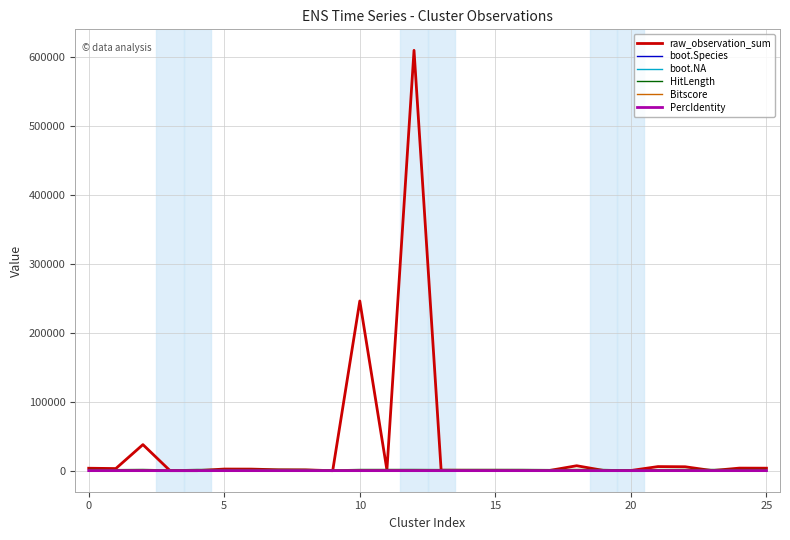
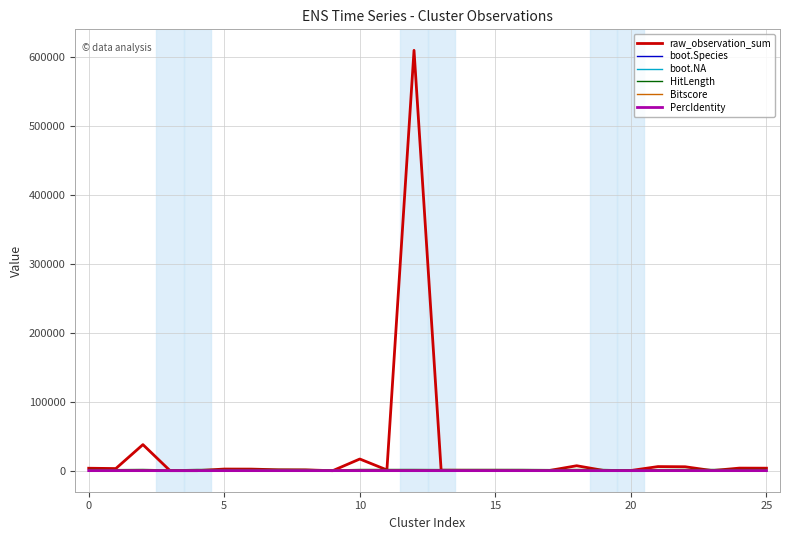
raw_observation_sum, 10: 250000 -> 20000
